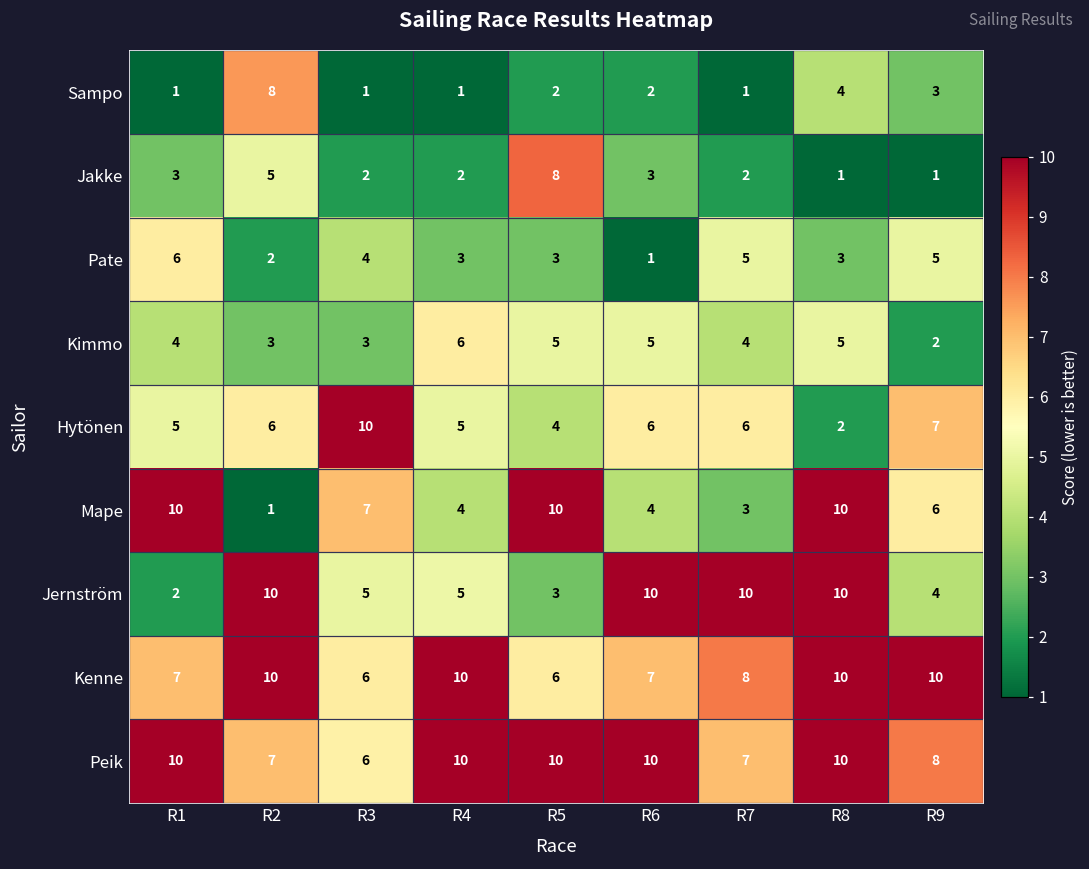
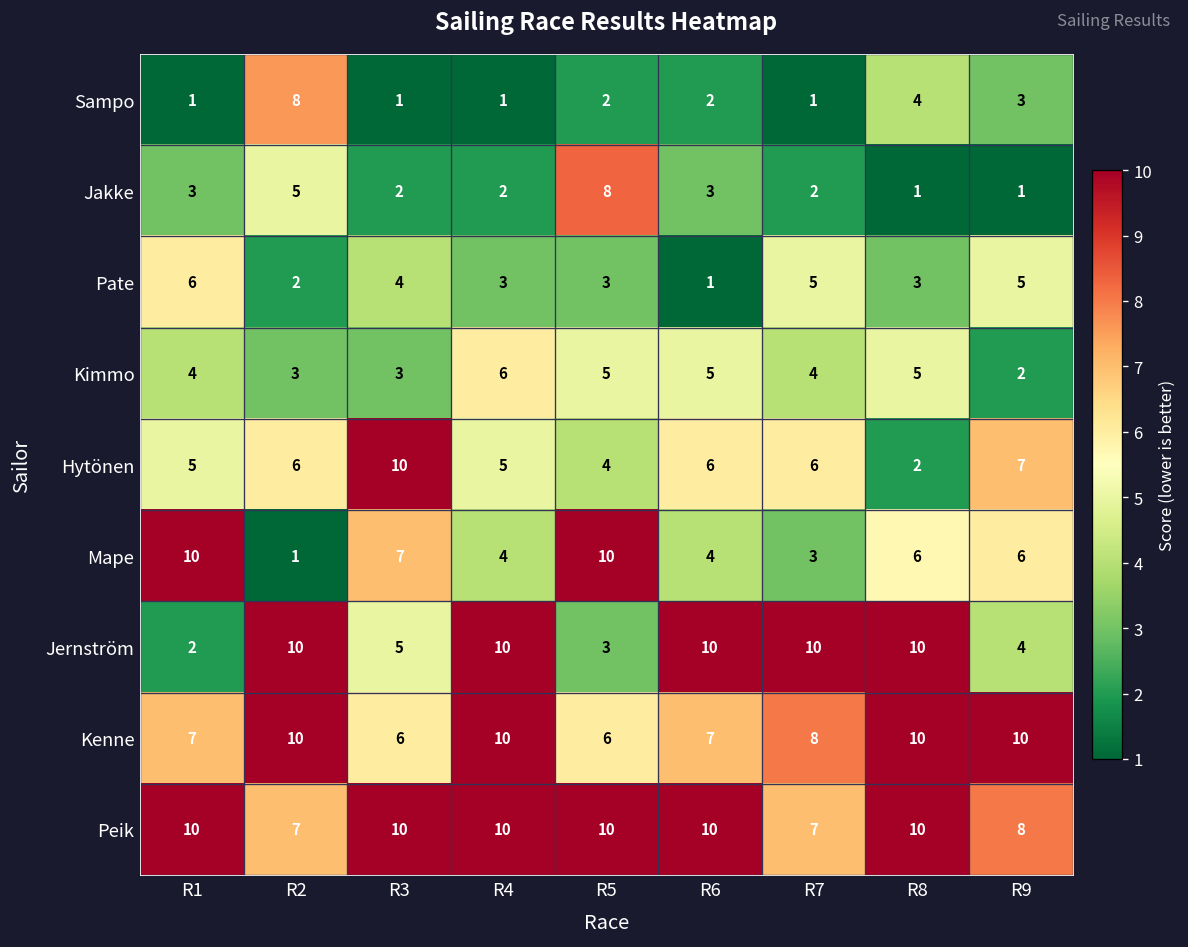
Mape, R8: 10 -> 6
Jernström, R4: 5 -> 10
Peik, R3: 6 -> 10
